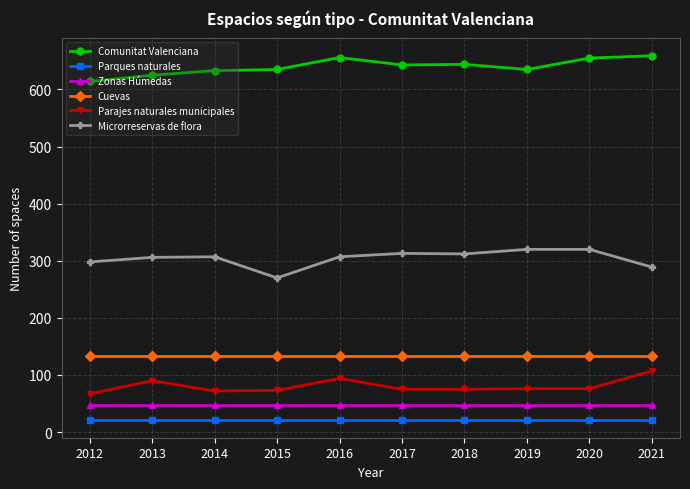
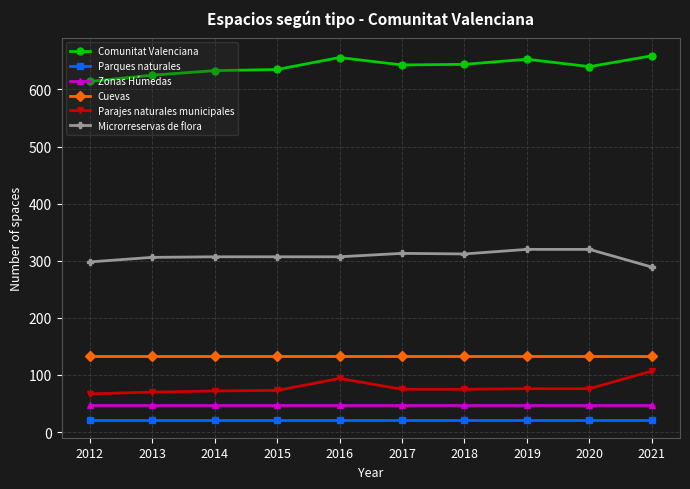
Parajes naturales municipales, 2013: 90 -> 70
Microrreservas de flora, 2015: 270 -> 310
Comunitat Valenciana, 2019: 640 -> 650
Comunitat Valenciana, 2020: 660 -> 640
